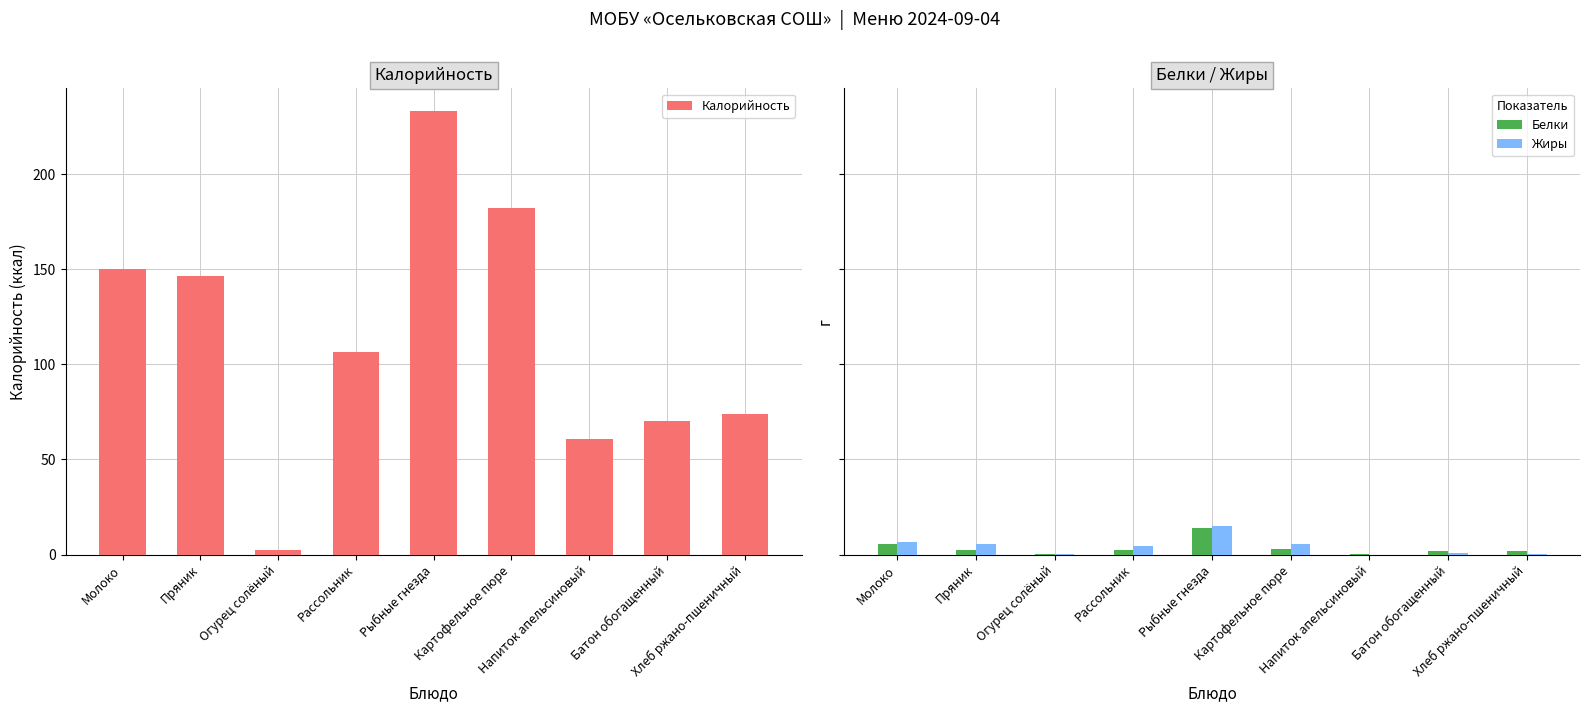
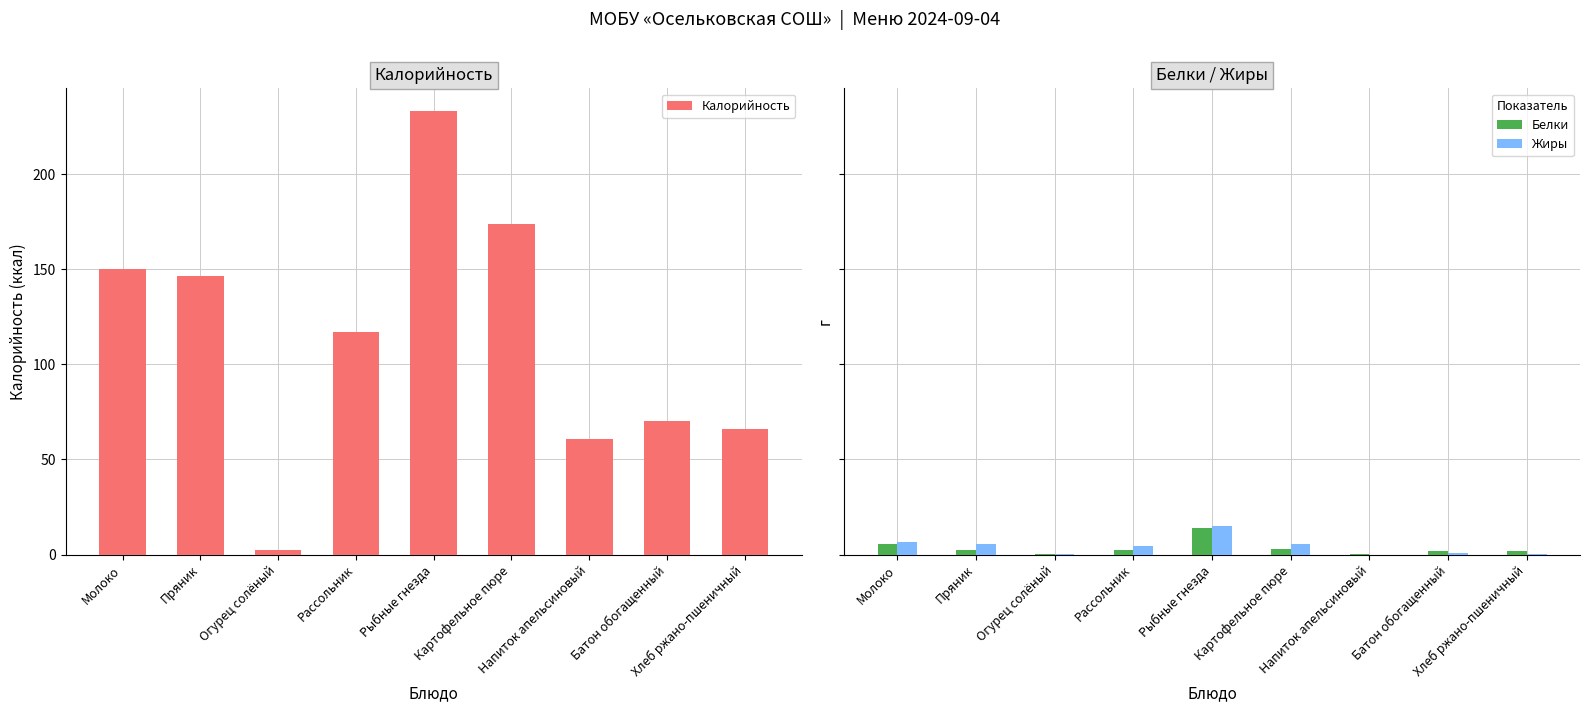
Калорийность, Рассольник: 106 -> 117
Калорийность, Картофельное пюре: 182 -> 174
Калорийность, Хлеб ржано-пшеничный: 74 -> 66
